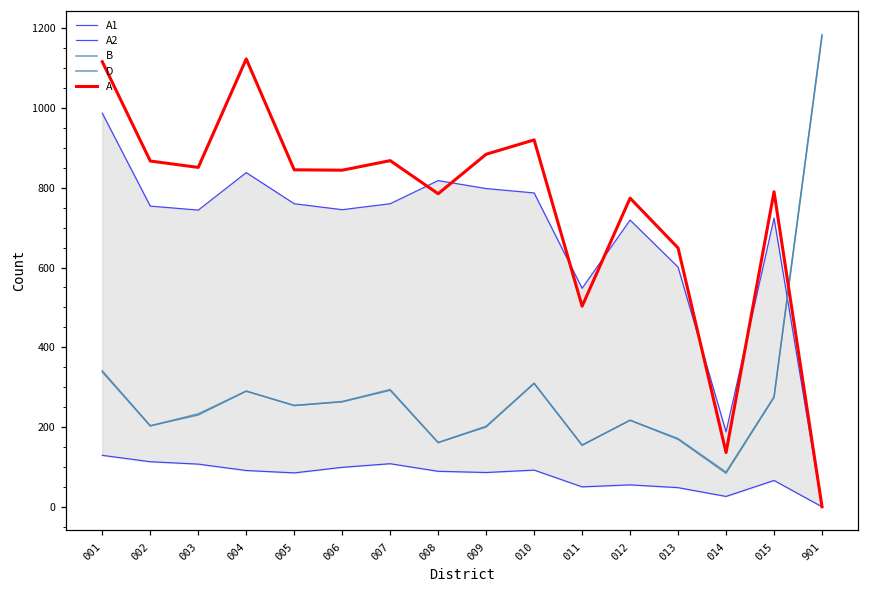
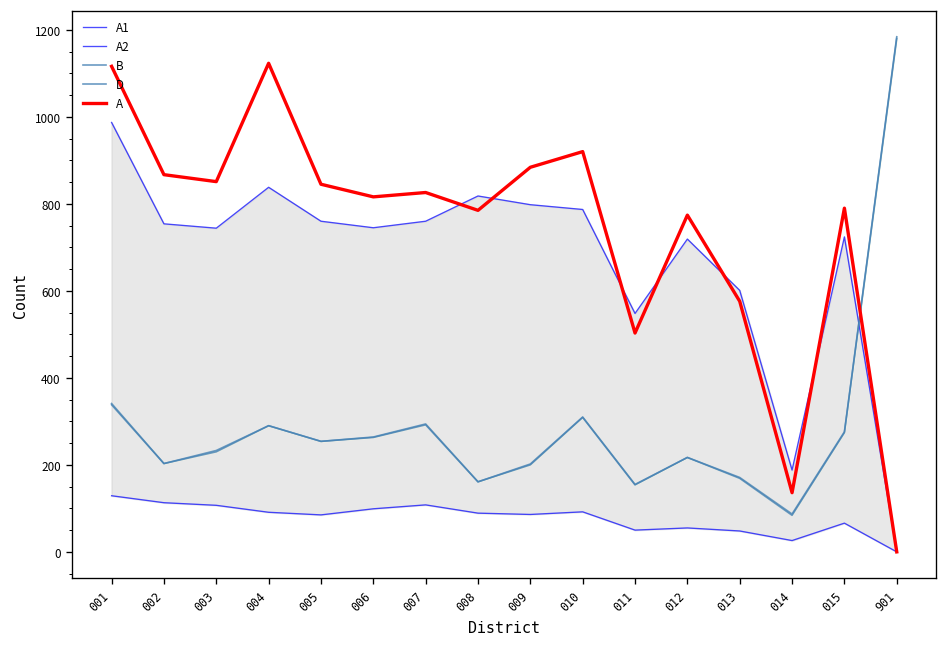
A, 006: 840 -> 820
A, 007: 870 -> 830
A, 013: 650 -> 580
